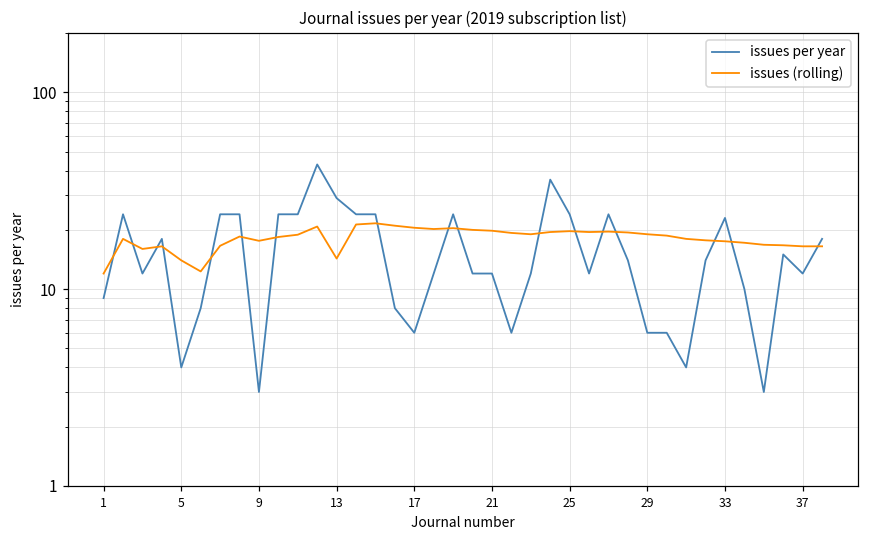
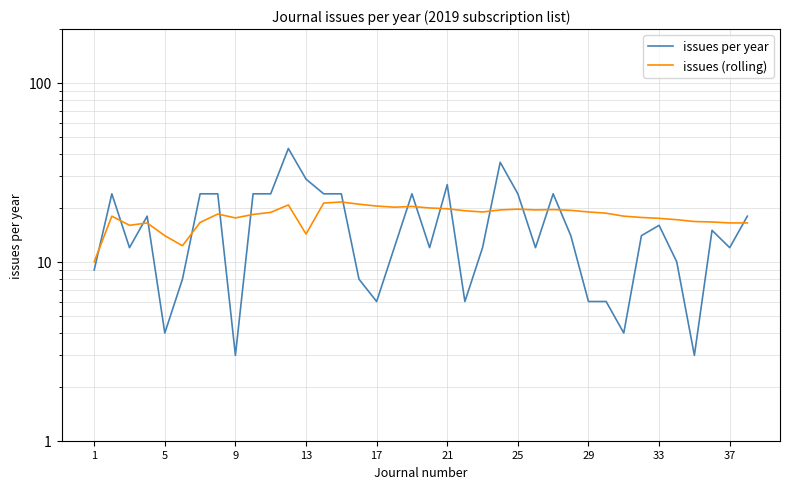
issues (rolling), 1: 12 -> 10
issues per year, 21: 12 -> 27
issues per year, 33: 23 -> 16
